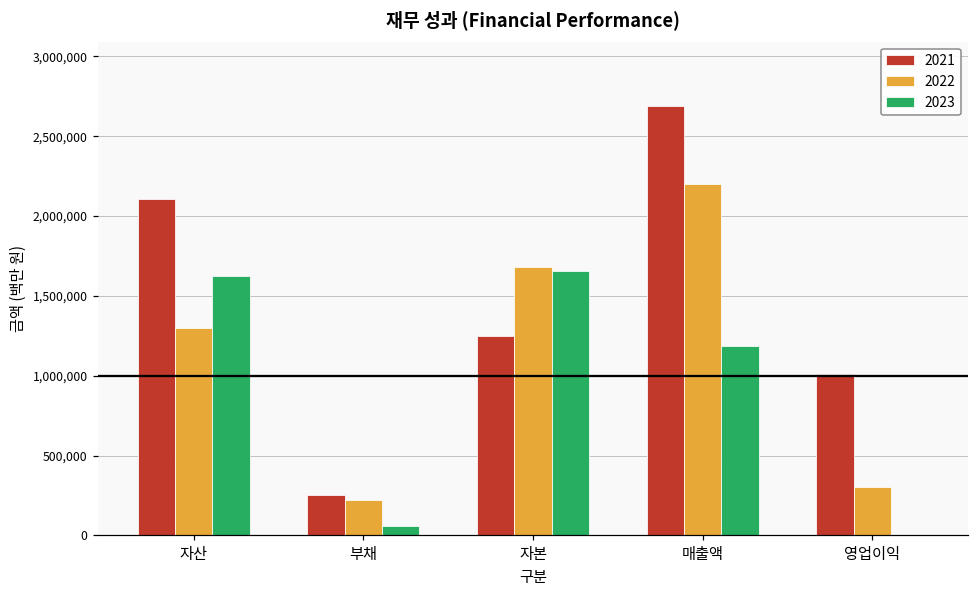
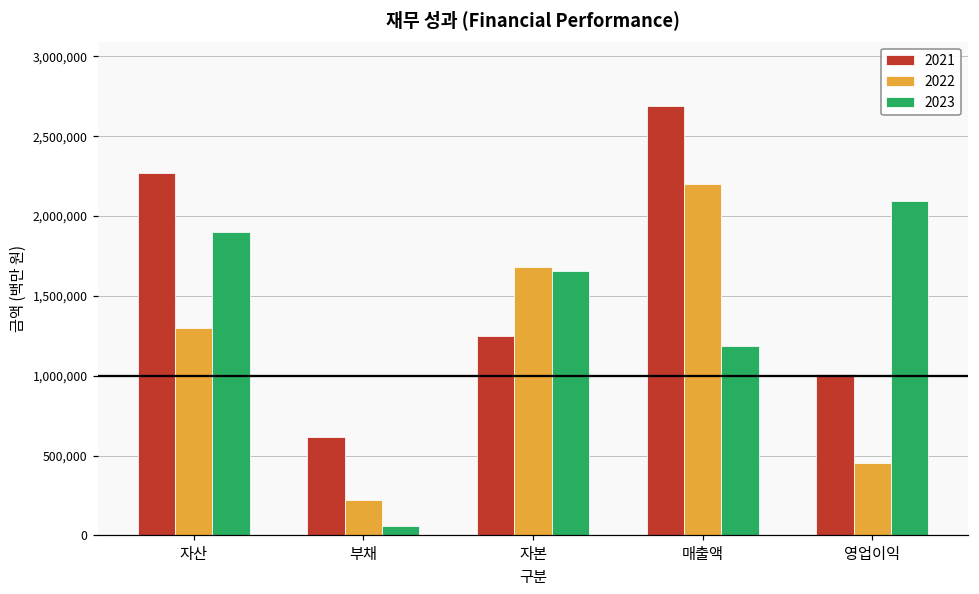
2021, 자산: 2,110,000 -> 2,270,000
2023, 자산: 1,630,000 -> 1,900,000
2021, 부채: 250,000 -> 620,000
2022, 영업이익: 310,000 -> 450,000
2023, 영업이익: 0 -> 2,100,000
